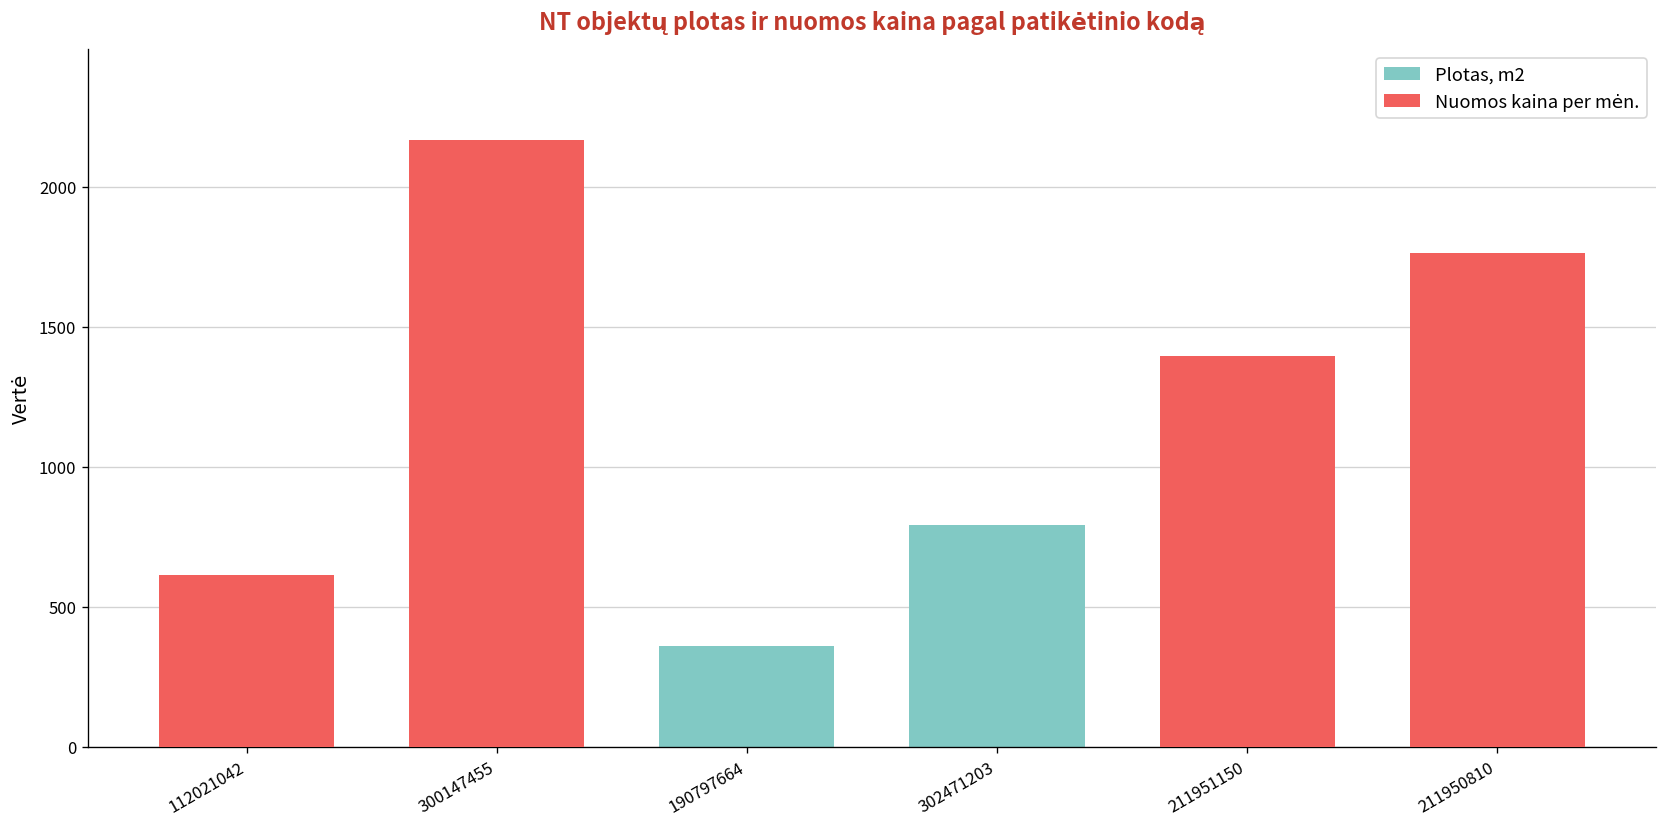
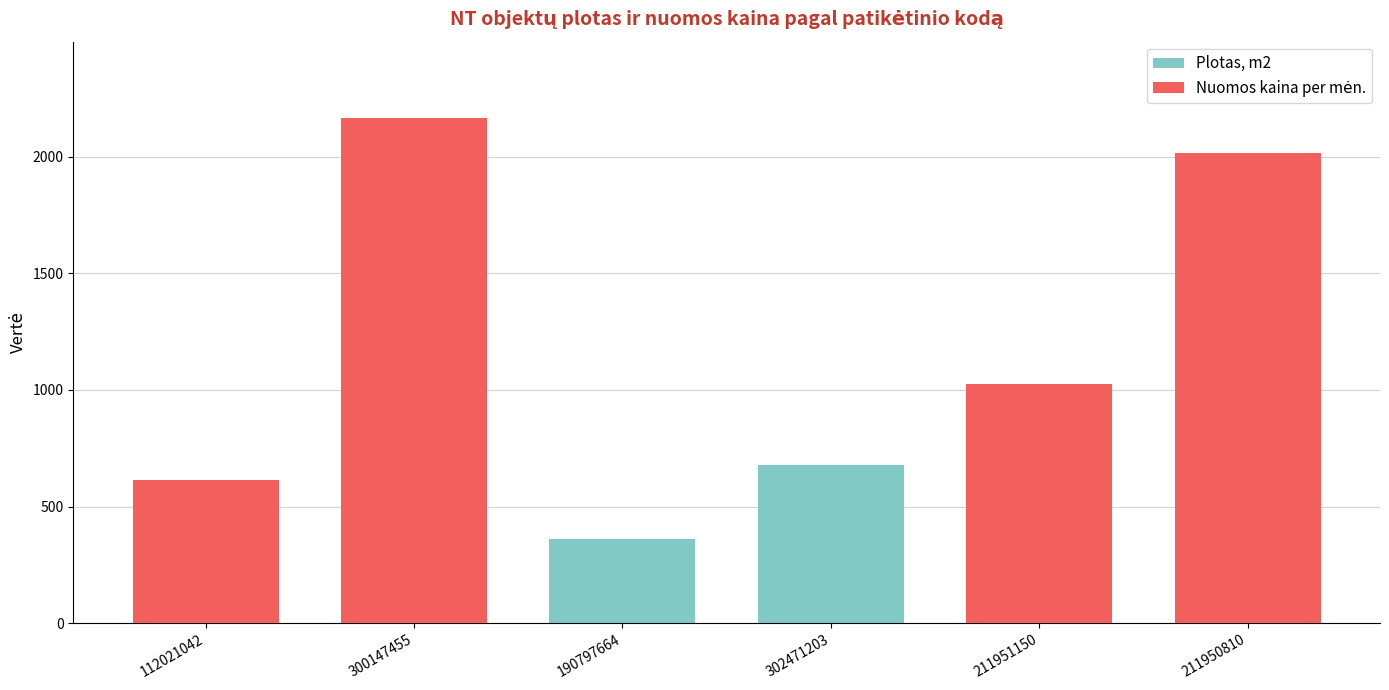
Plotas, m2, 302471203: 790 -> 680
Nuomos kaina per mėn., 211951150: 1400 -> 1030
Nuomos kaina per mėn., 211950810: 1760 -> 2020
